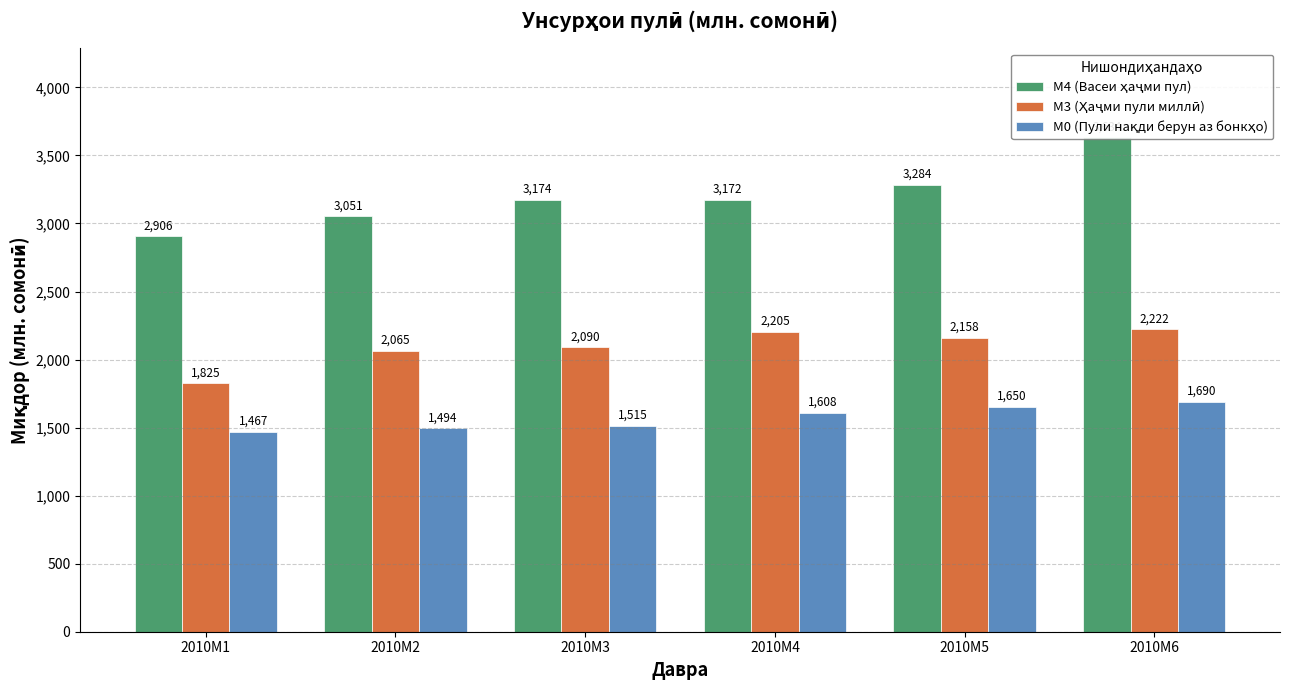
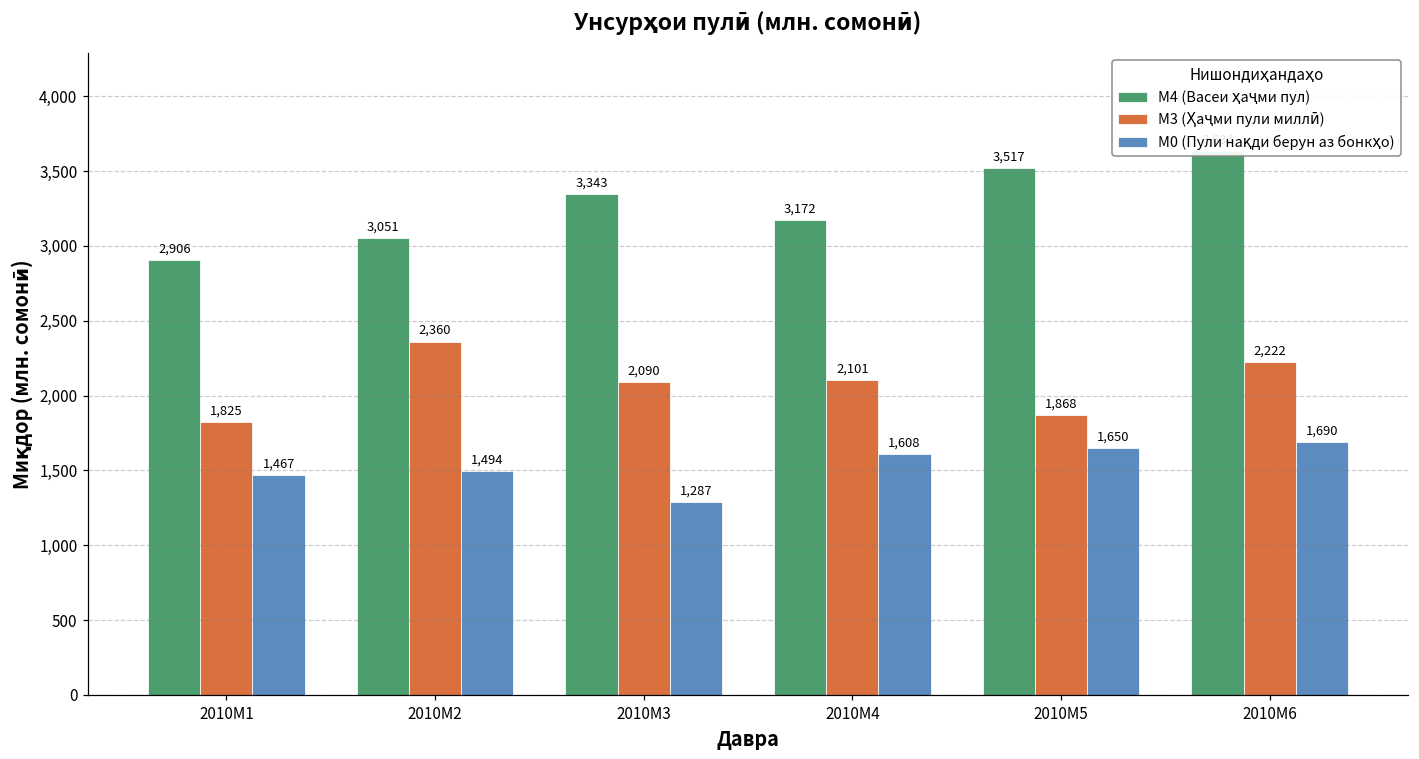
М3 (Ҳаҷми пули миллӣ), 2010M2: 2,065 -> 2,360
М4 (Васеи ҳаҷми пул), 2010M3: 3,174 -> 3,343
М0 (Пули нақди берун аз бонкҳо), 2010M3: 1,515 -> 1,287
М3 (Ҳаҷми пули миллӣ), 2010M4: 2,205 -> 2,101
М4 (Васеи ҳаҷми пул), 2010M5: 3,284 -> 3,517
М3 (Ҳаҷми пули миллӣ), 2010M5: 2,158 -> 1,868
